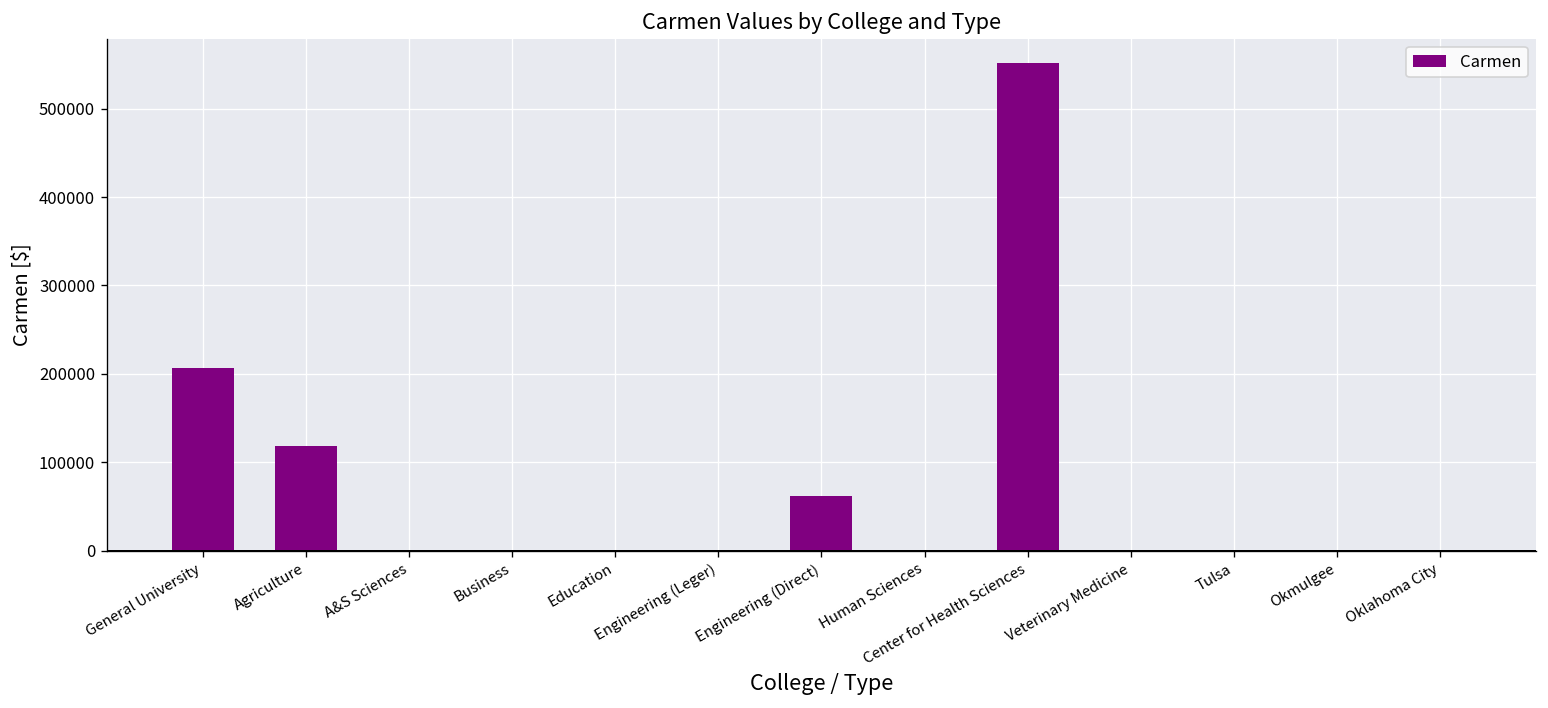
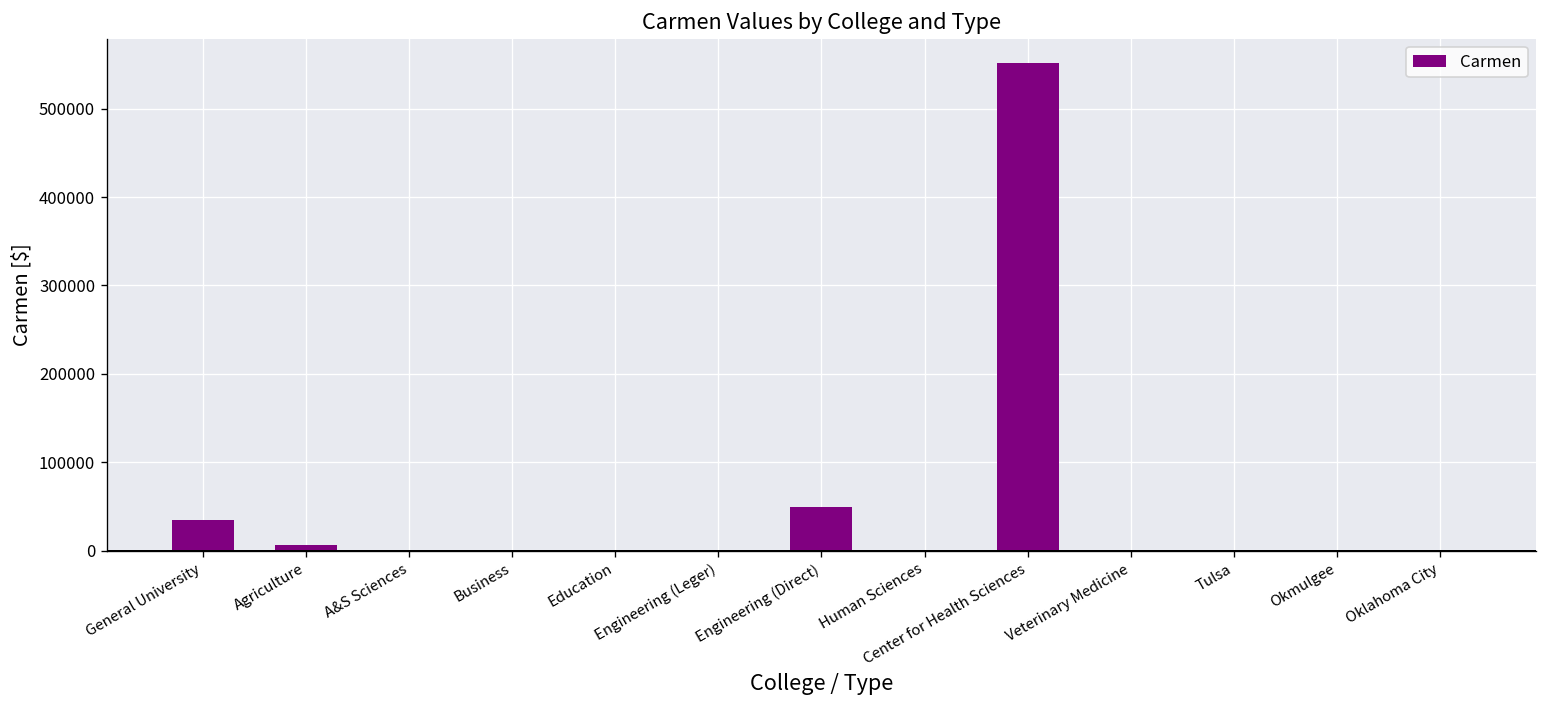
General University: 210000 -> 30000
Agriculture: 120000 -> 10000
Engineering (Direct): 60000 -> 50000
